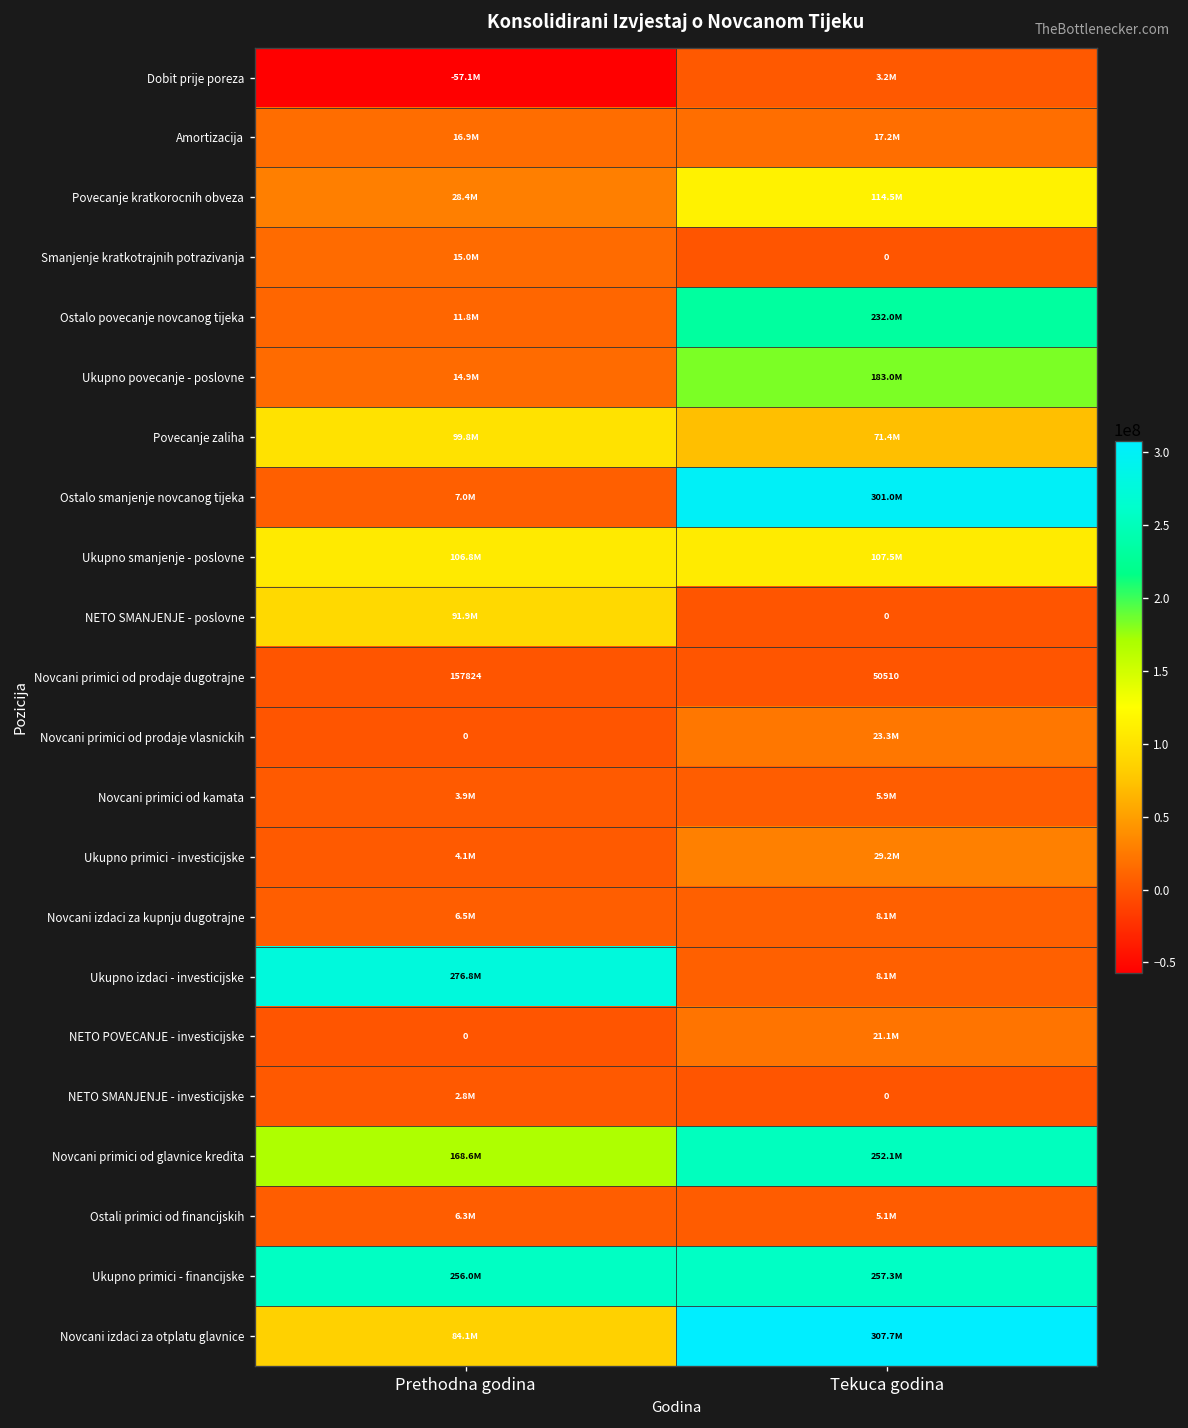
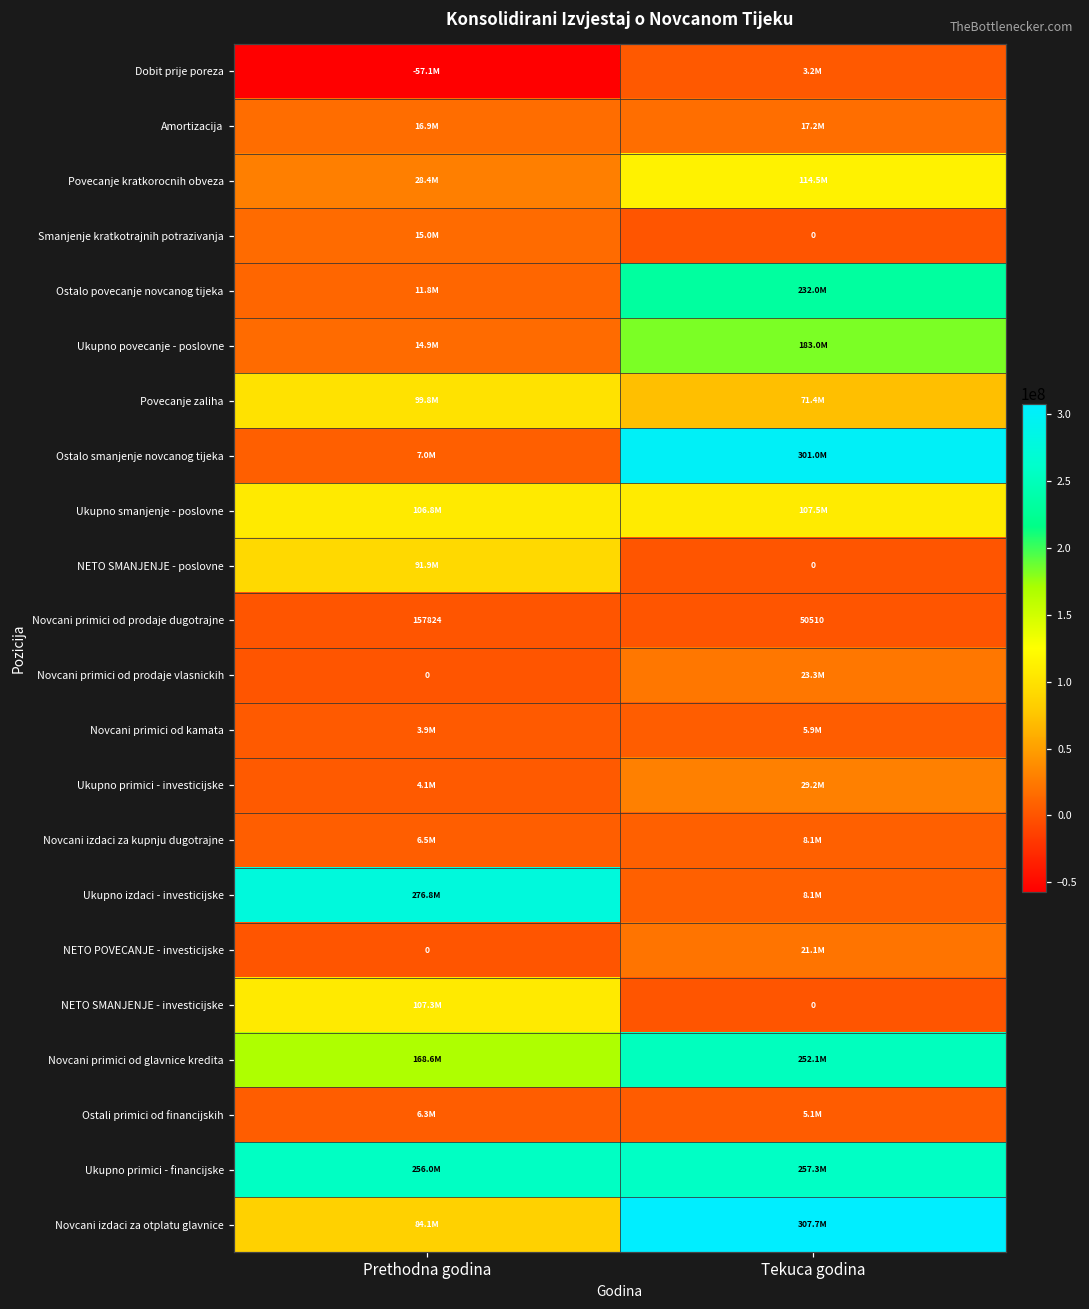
NETO SMANJENJE - investicijske, Prethodna godina: 2.8M -> 107.3M
